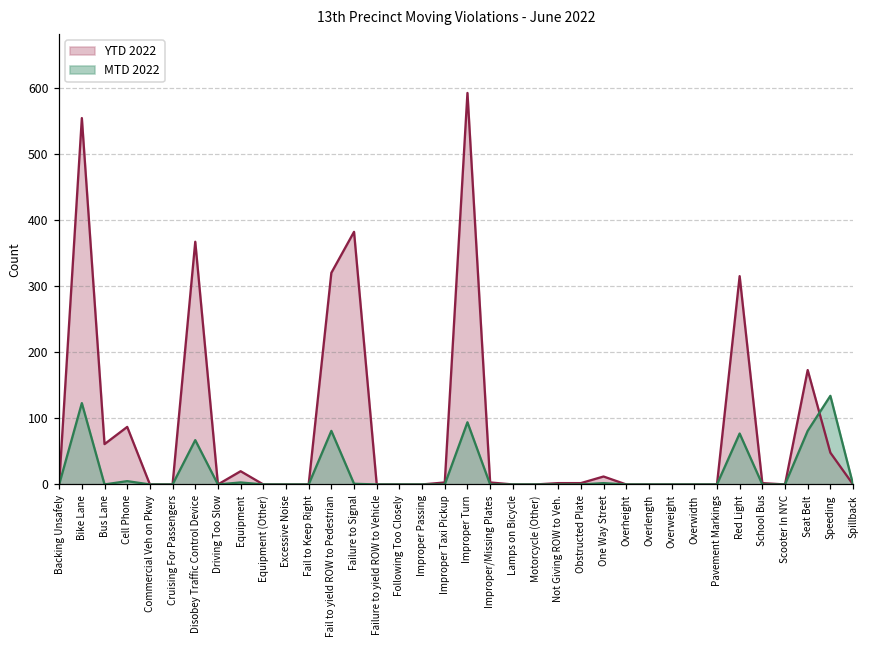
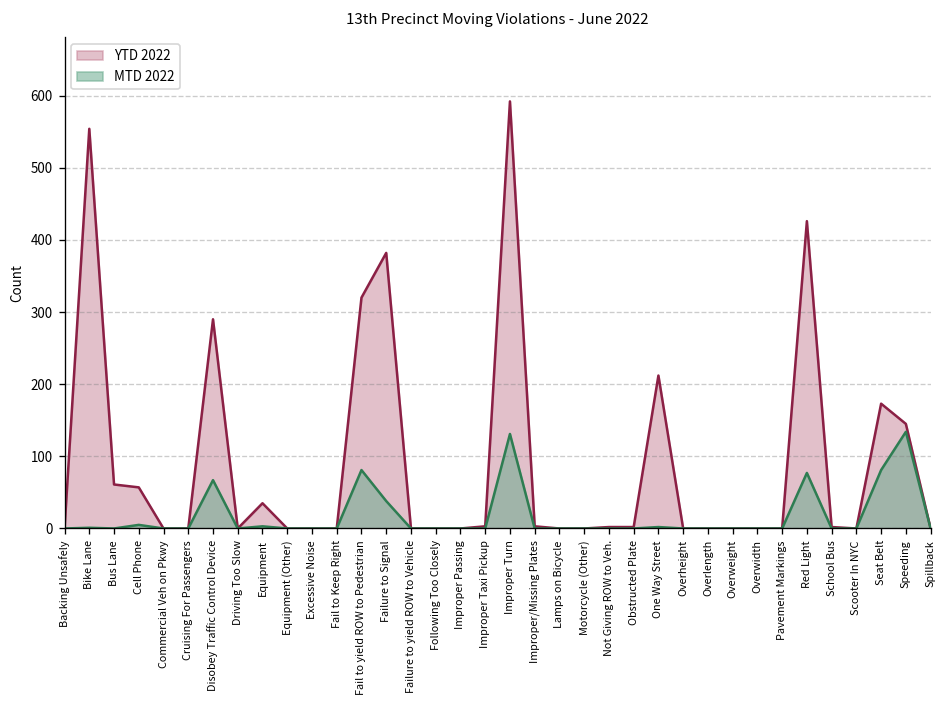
MTD 2022, Bike Lane: 120 -> 0
YTD 2022, Cell Phone: 90 -> 60
YTD 2022, Disobey Traffic Control Device: 370 -> 290
YTD 2022, Equipment: 20 -> 40
MTD 2022, Failure to Signal: 0 -> 40
MTD 2022, Improper Turn: 90 -> 130
YTD 2022, One Way Street: 10 -> 210
YTD 2022, Red Light: 320 -> 430
YTD 2022, Speeding: 50 -> 150
